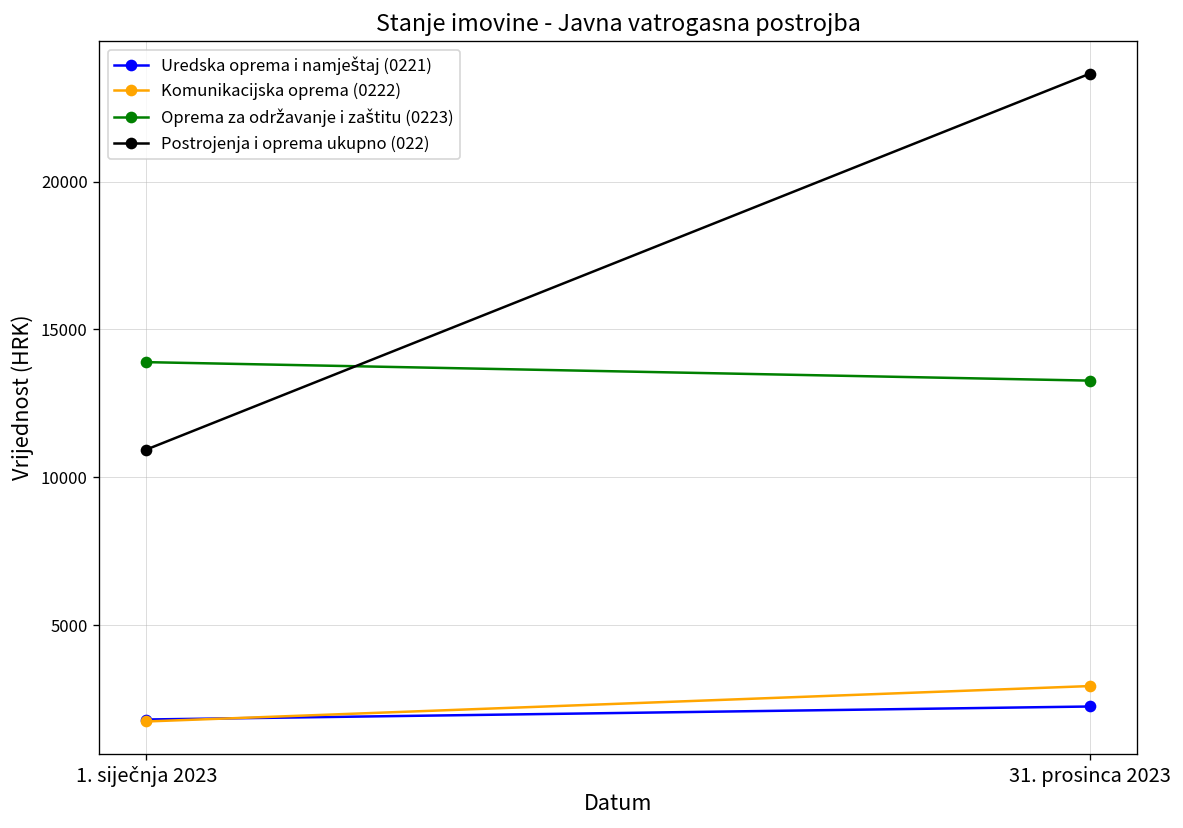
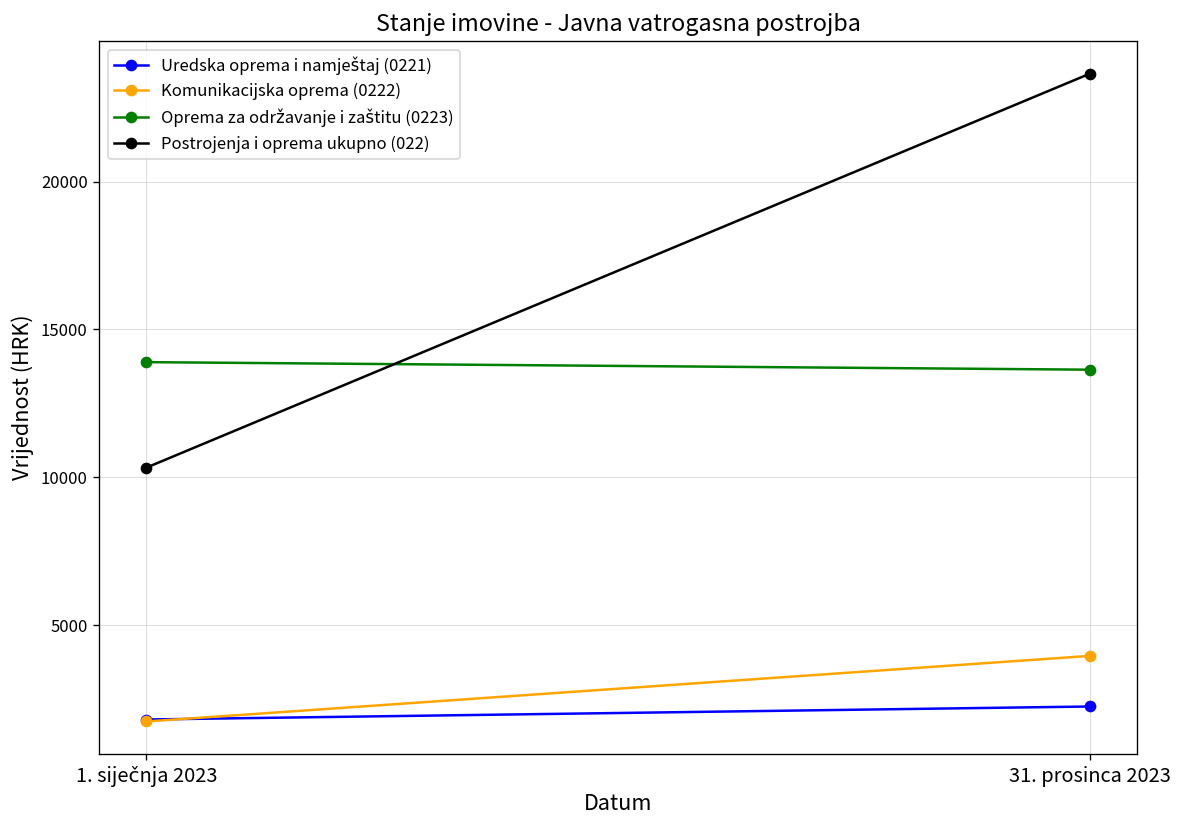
Postrojenja i oprema ukupno (022), 1. siječnja 2023: 10900 -> 10300
Komunikacijska oprema (0222), 31. prosinca 2023: 2900 -> 4000
Oprema za održavanje i zaštitu (0223), 31. prosinca 2023: 13300 -> 13600
